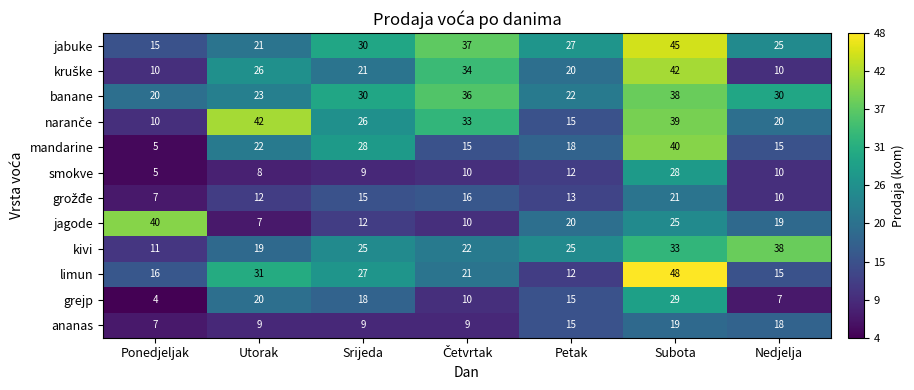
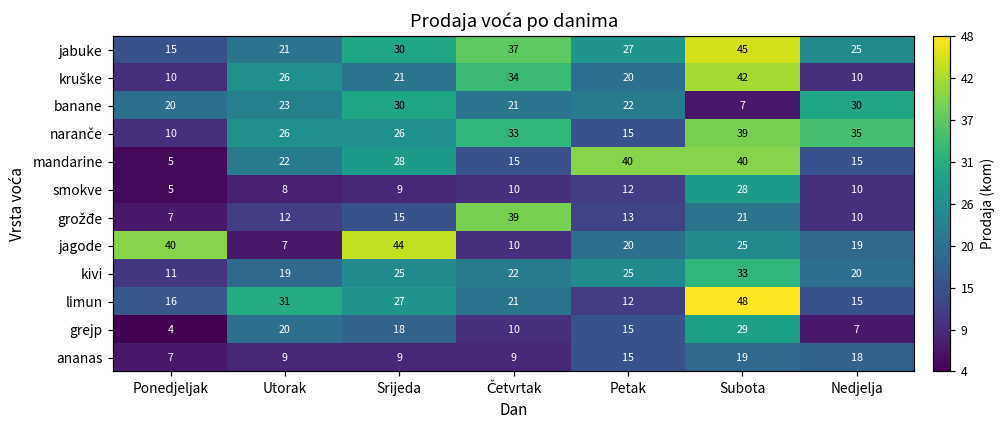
banane, Četvrtak: 36 -> 21
banane, Subota: 38 -> 7
naranče, Utorak: 42 -> 26
naranče, Nedjelja: 20 -> 35
mandarine, Petak: 18 -> 40
grožđe, Četvrtak: 16 -> 39
jagode, Srijeda: 12 -> 44
kivi, Nedjelja: 38 -> 20
